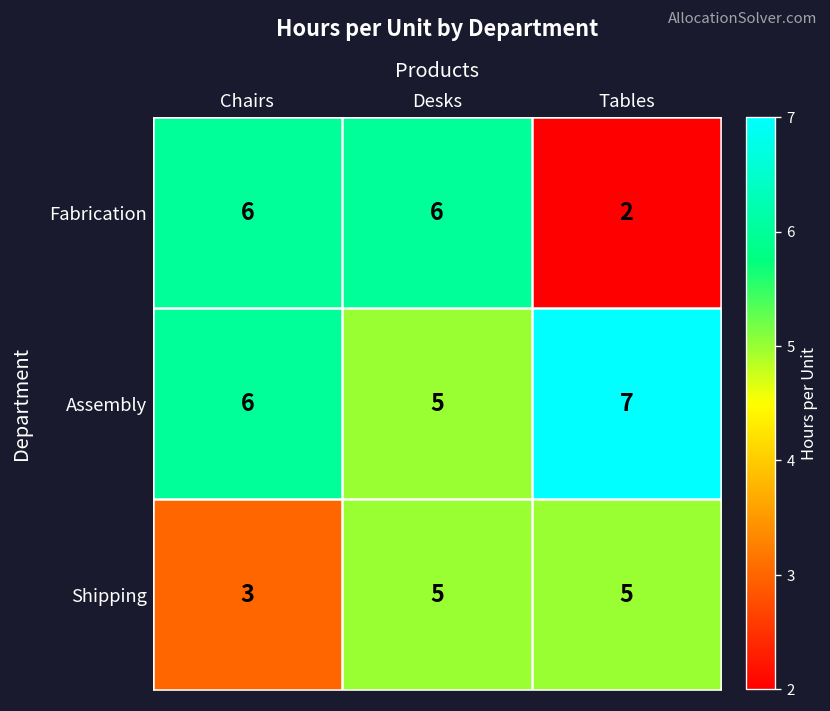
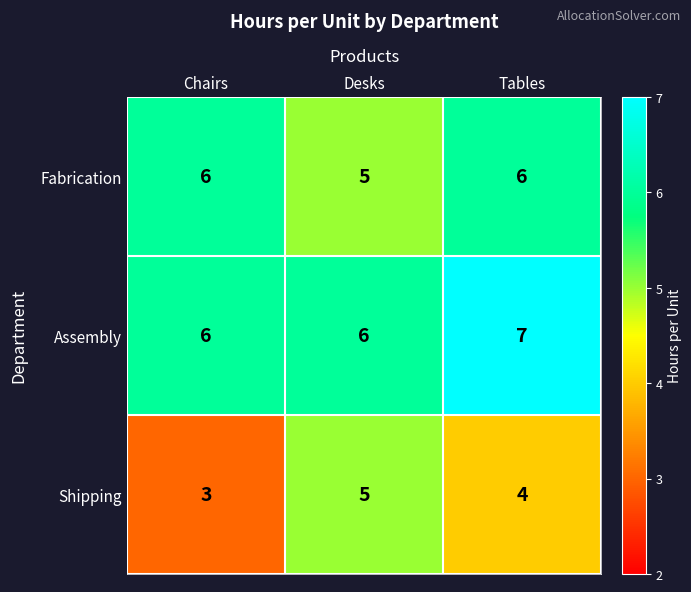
Fabrication, Desks: 6 -> 5
Fabrication, Tables: 2 -> 6
Assembly, Desks: 5 -> 6
Shipping, Tables: 5 -> 4
